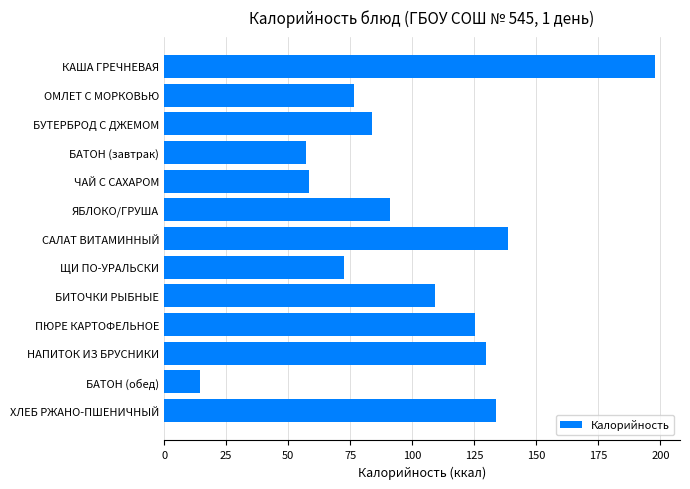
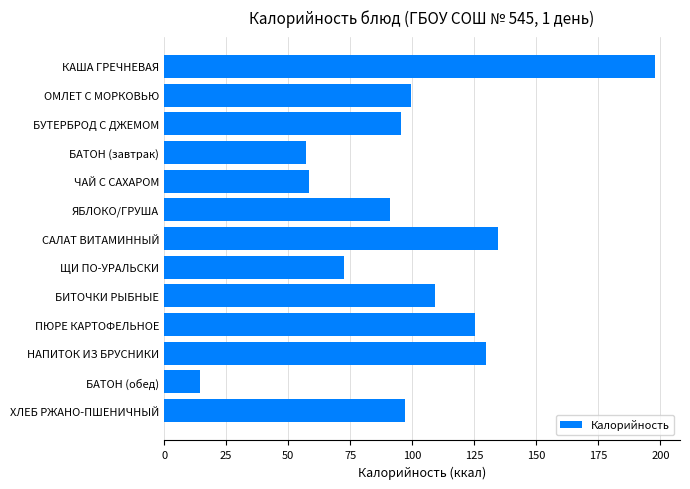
ОМЛЕТ С МОРКОВЬЮ: 77 -> 100
БУТЕРБРОД С ДЖЕМОМ: 84 -> 96
САЛАТ ВИТАМИННЫЙ: 139 -> 134
ХЛЕБ РЖАНО-ПШЕНИЧНЫЙ: 134 -> 97
